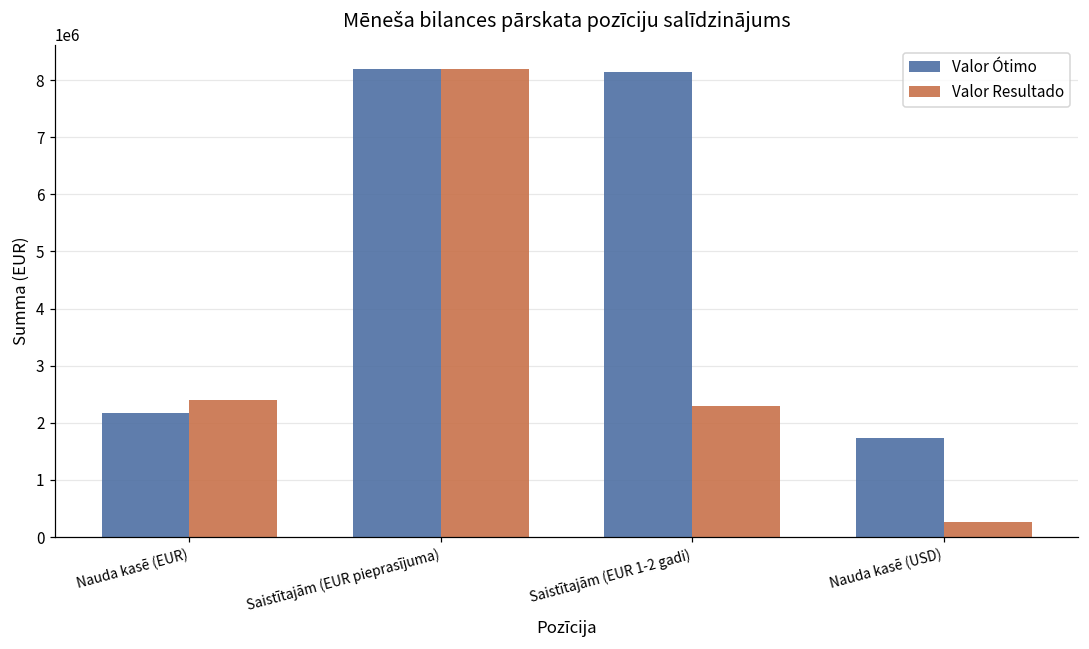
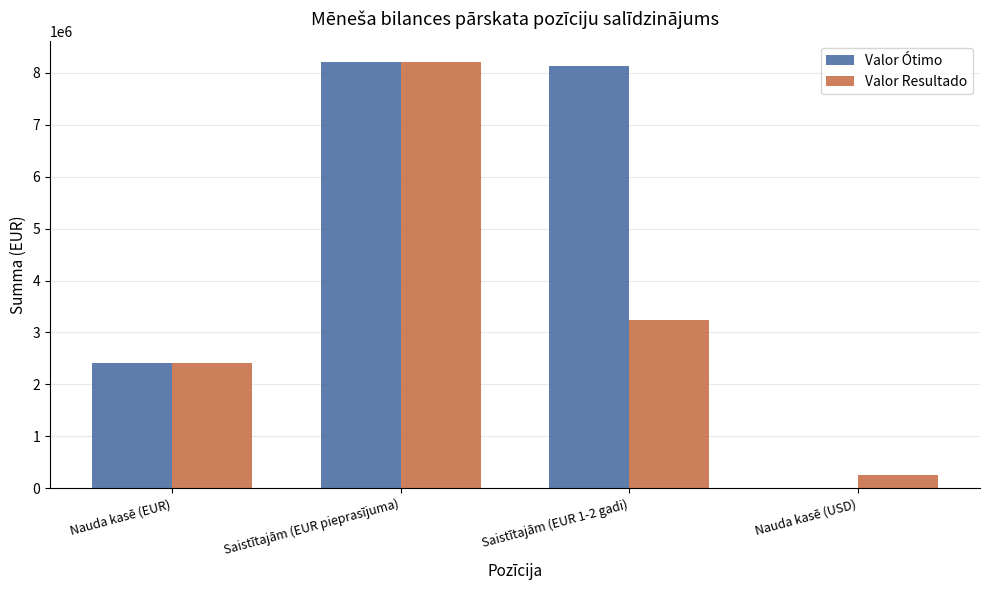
Valor Ótimo, Nauda kasē (EUR): 2200000 -> 2400000
Valor Resultado, Saistītajām (EUR 1-2 gadi): 2300000 -> 3200000
Valor Ótimo, Nauda kasē (USD): 1700000 -> 0
